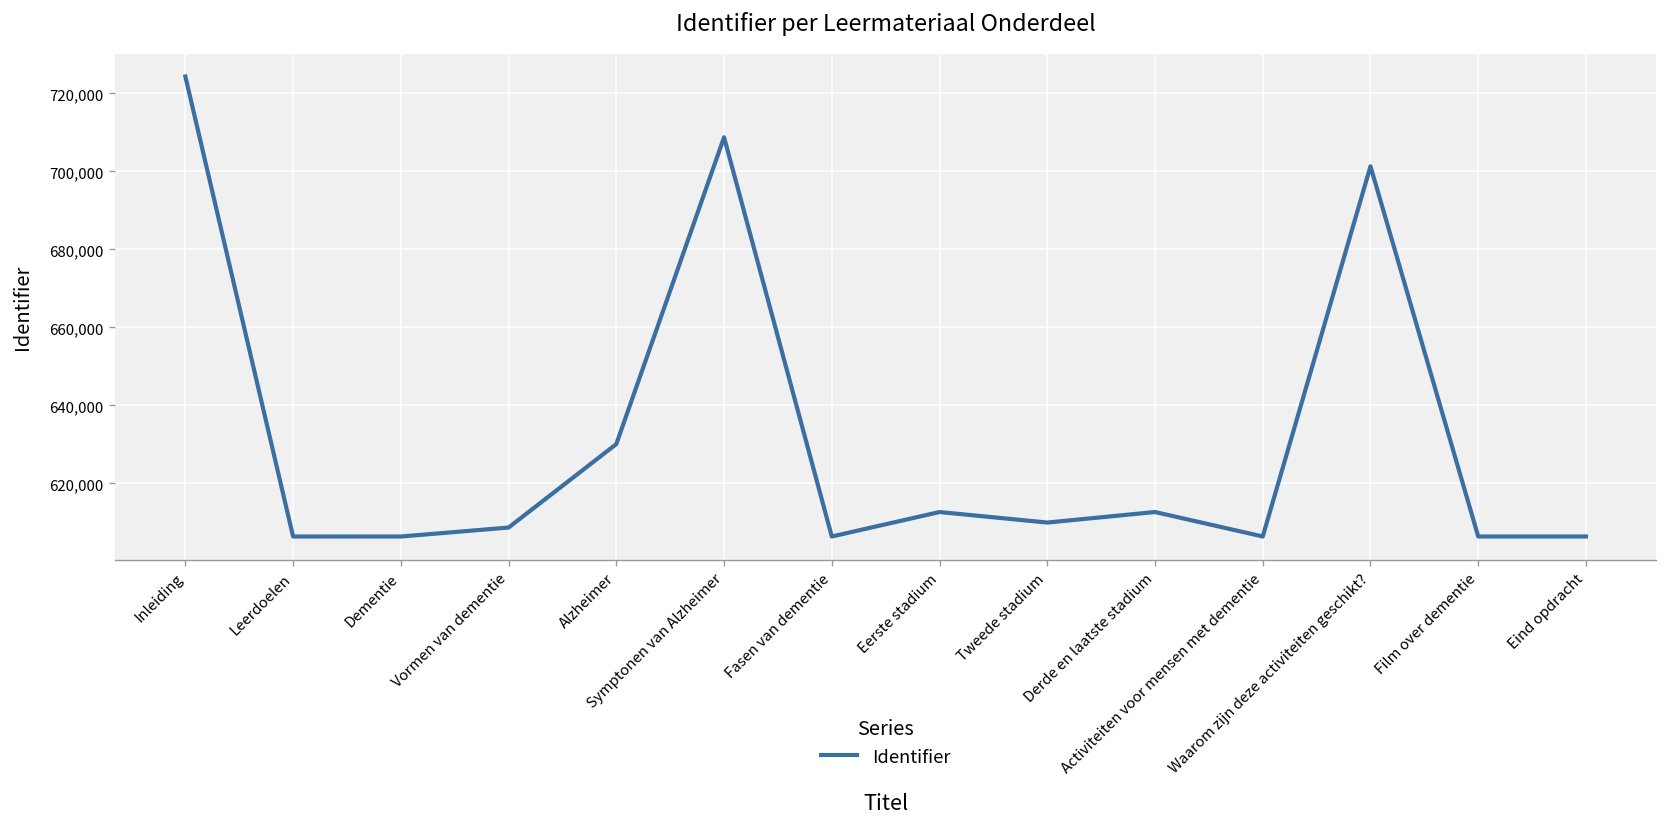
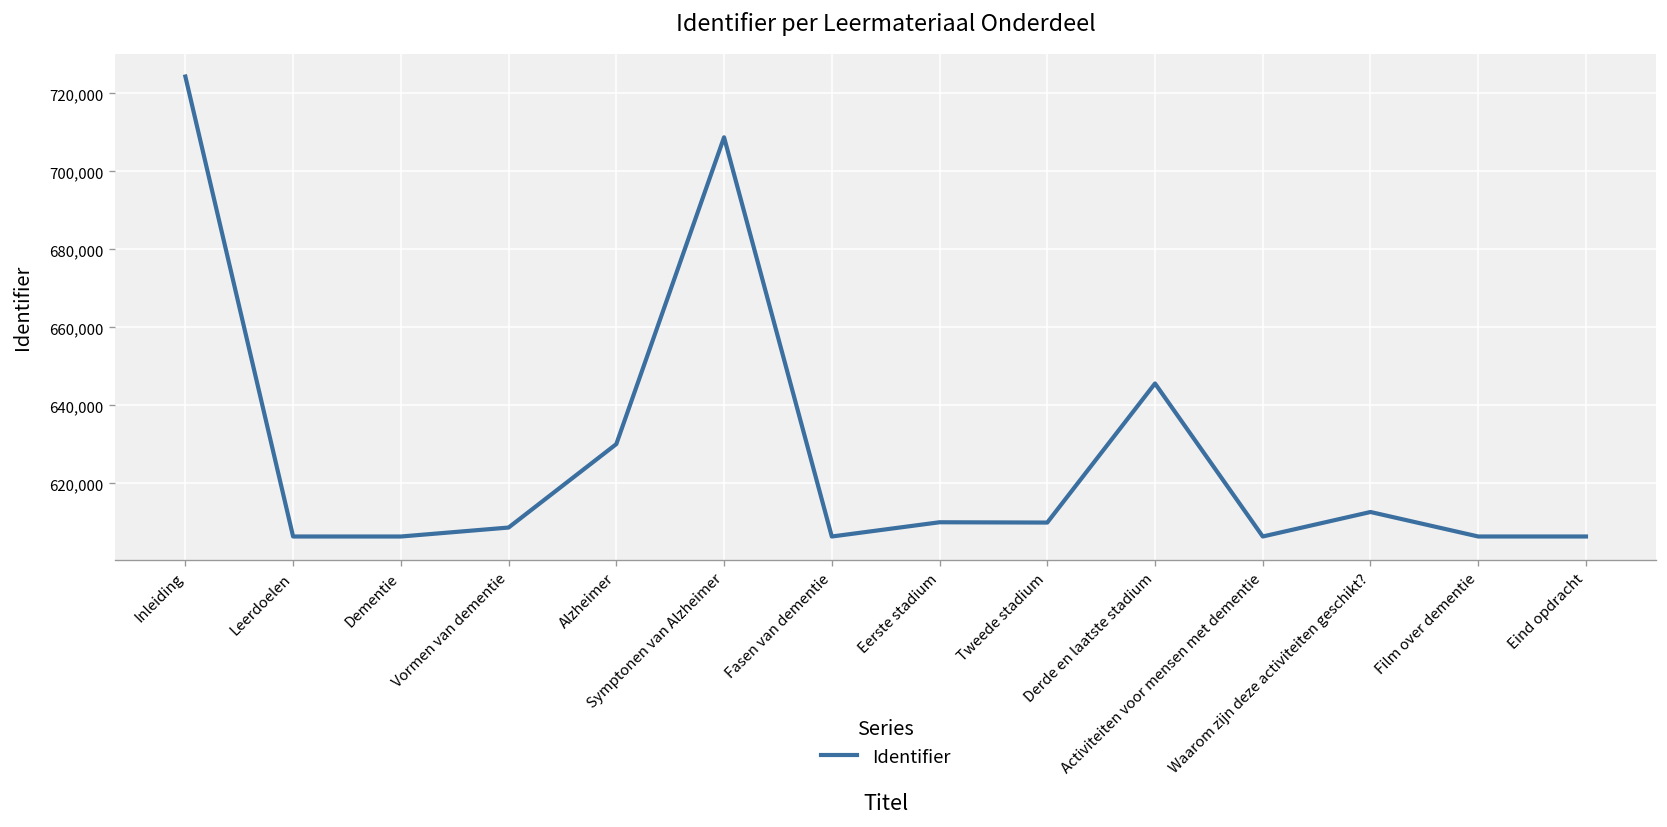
Eerste stadium: 613,000 -> 610,000
Derde en laatste stadium: 613,000 -> 646,000
Waarom zijn deze activiteiten geschikt?: 701,000 -> 613,000
